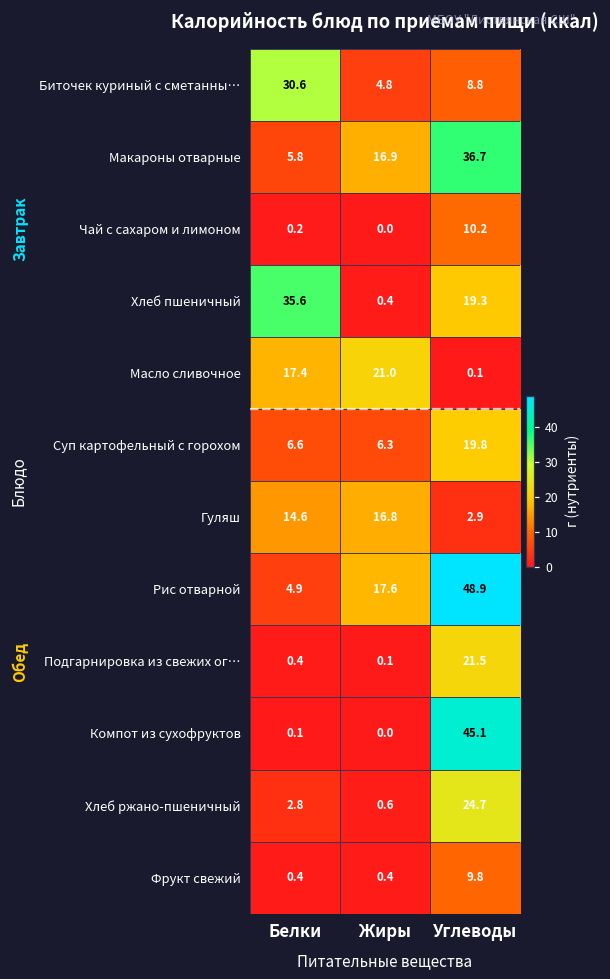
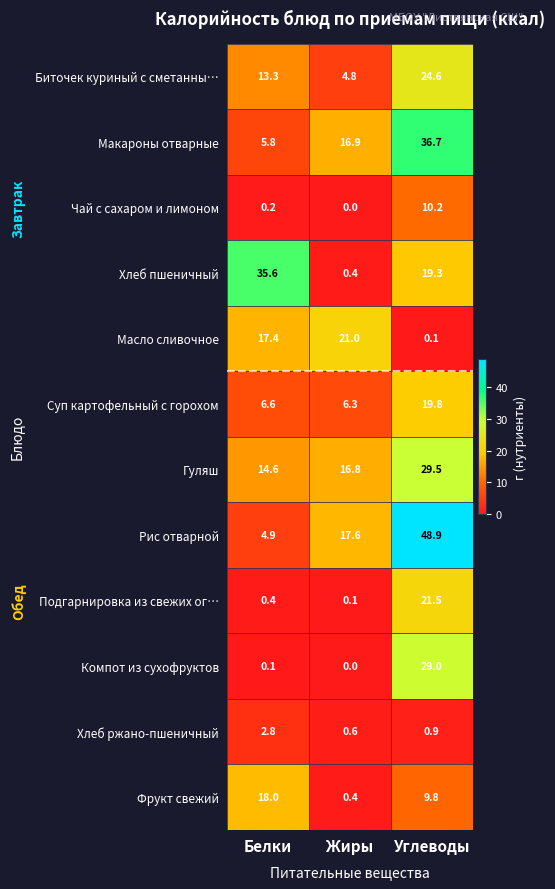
Биточек куриный с сметанны…, Белки: 30.6 -> 13.3
Биточек куриный с сметанны…, Углеводы: 8.8 -> 24.6
Гуляш, Углеводы: 2.9 -> 29.5
Компот из сухофруктов, Углеводы: 45.1 -> 29.0
Хлеб ржано-пшеничный, Углеводы: 24.7 -> 0.9
Фрукт свежий, Белки: 0.4 -> 18.0
